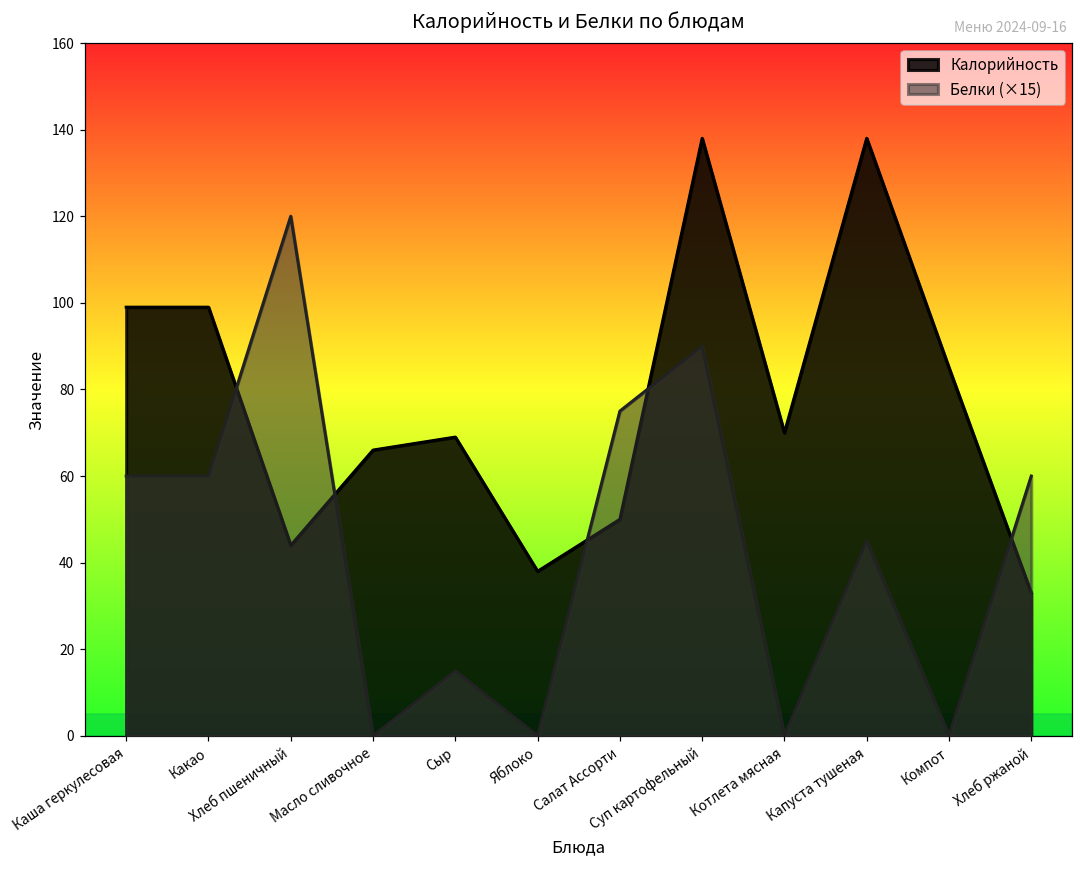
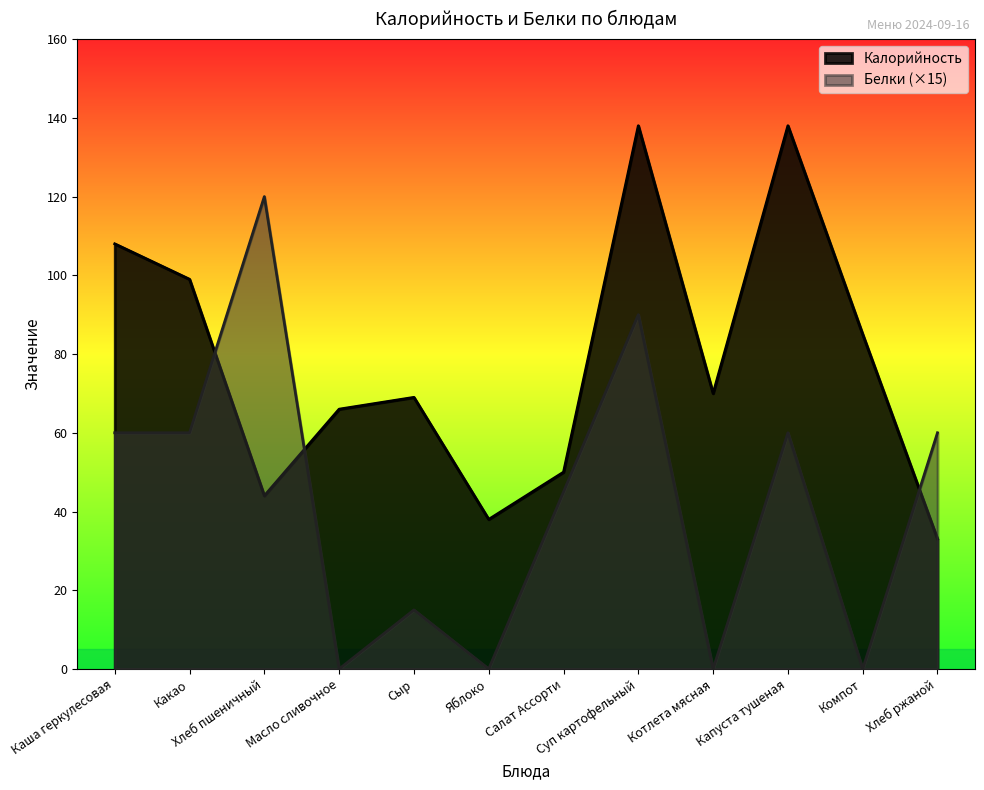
Калорийность, Каша геркулесовая: 99 -> 108
Белки (×15), Салат Ассорти: 75 -> 45
Белки (×15), Капуста тушеная: 45 -> 60
